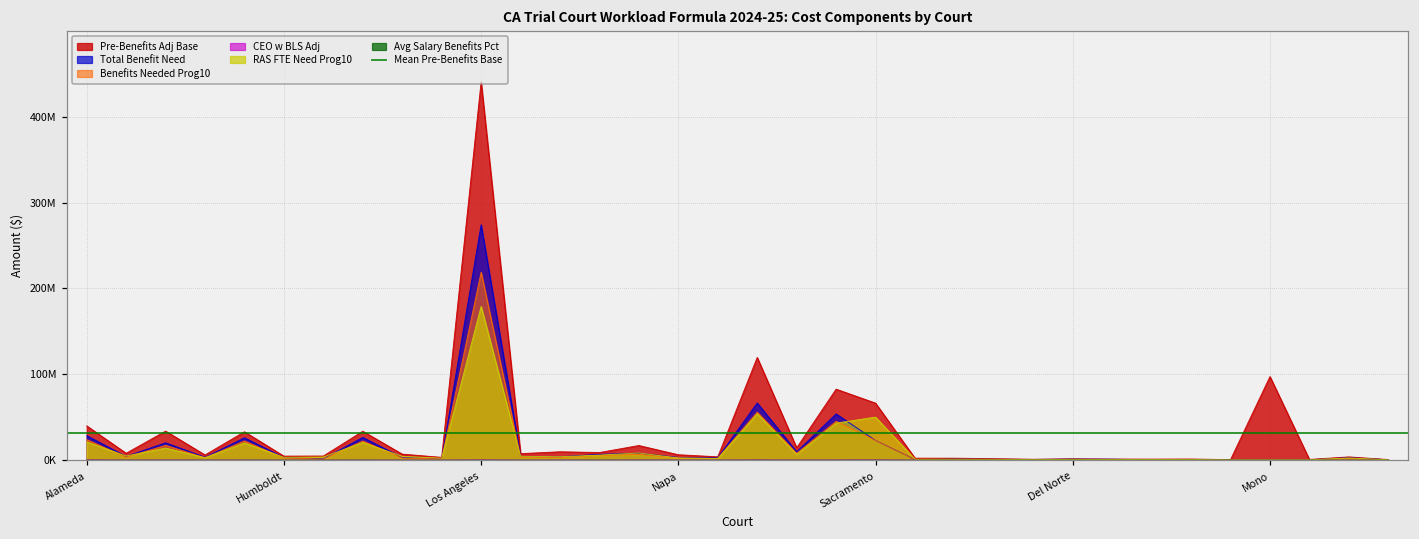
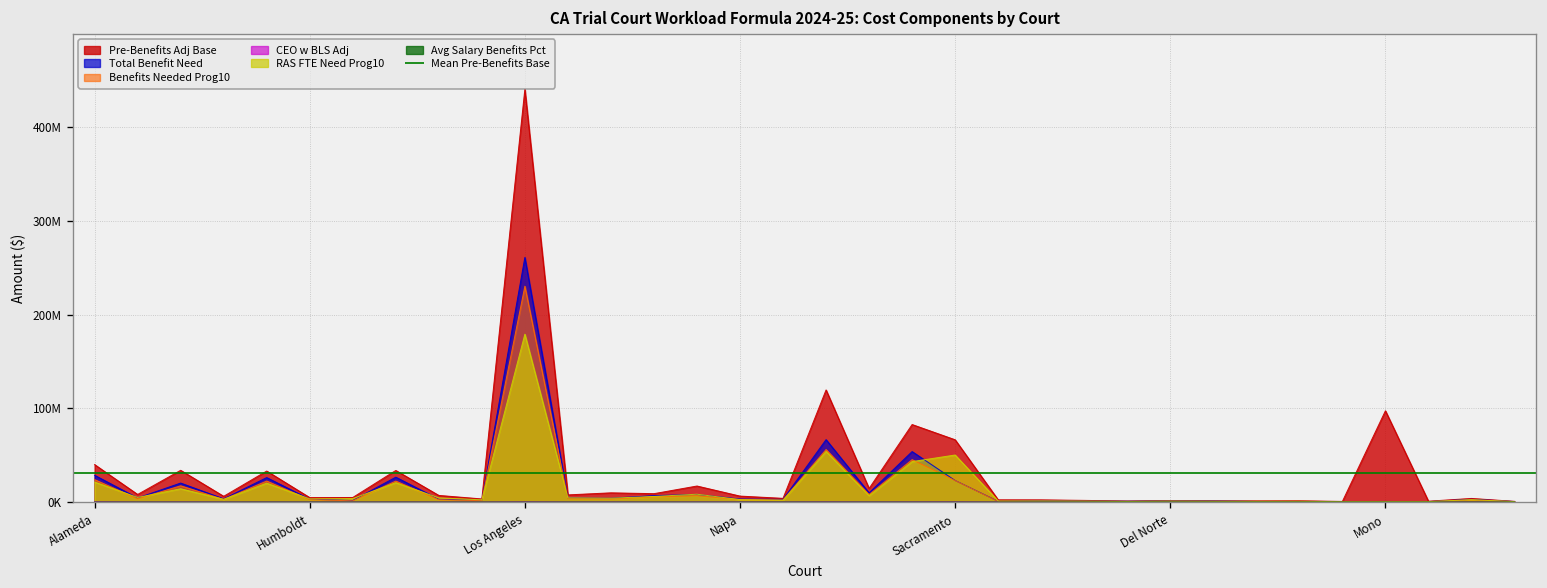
Total Benefit Need, Los Angeles: 270000000 -> 260000000
Benefits Needed Prog10, Los Angeles: 220000000 -> 230000000
